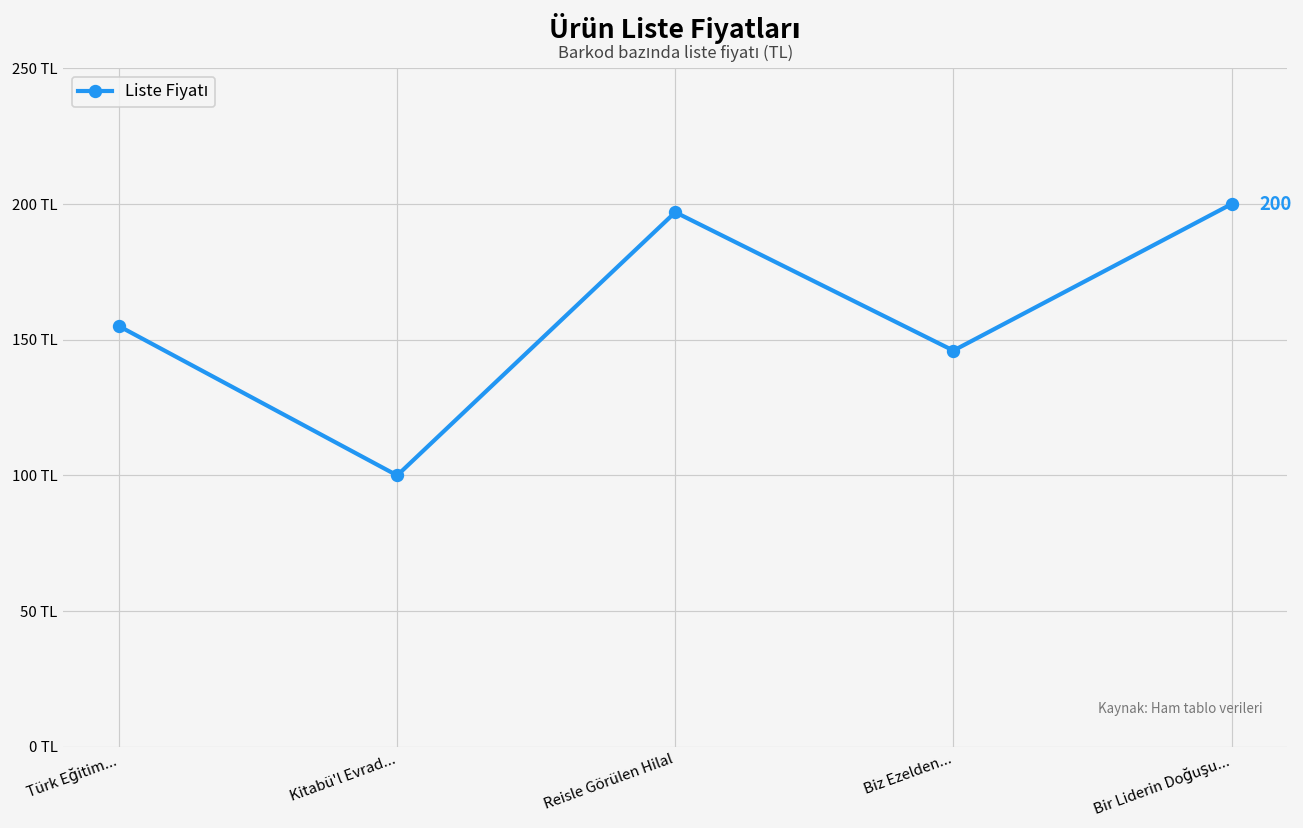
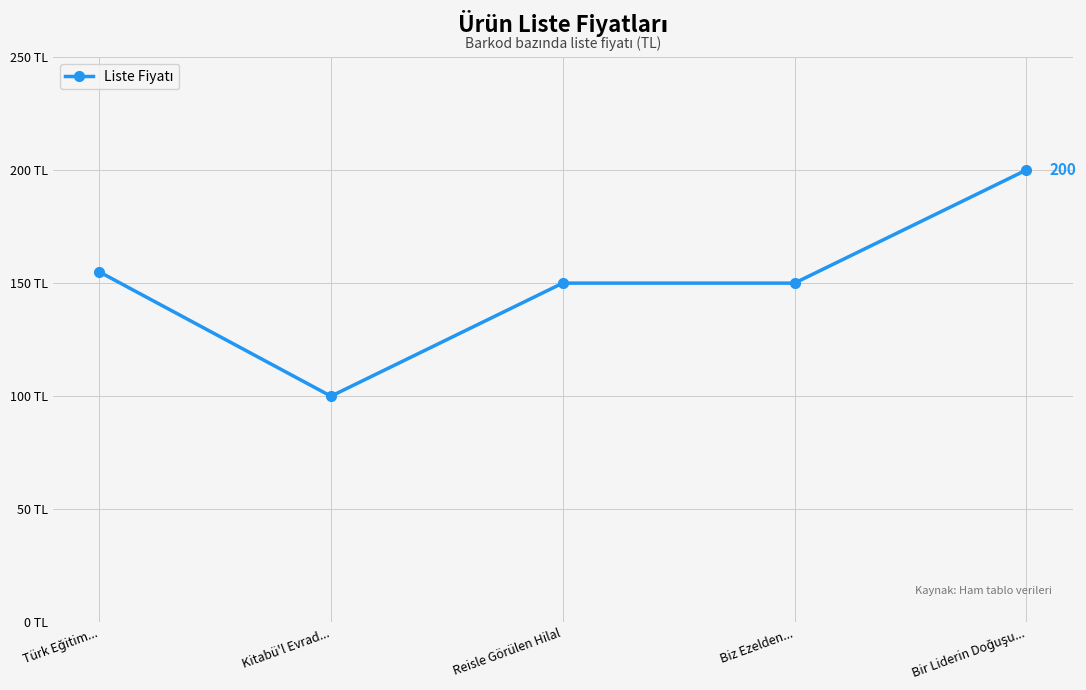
Reisle Görülen Hilal: 197 TL -> 150 TL
Biz Ezelden...: 146 TL -> 150 TL
